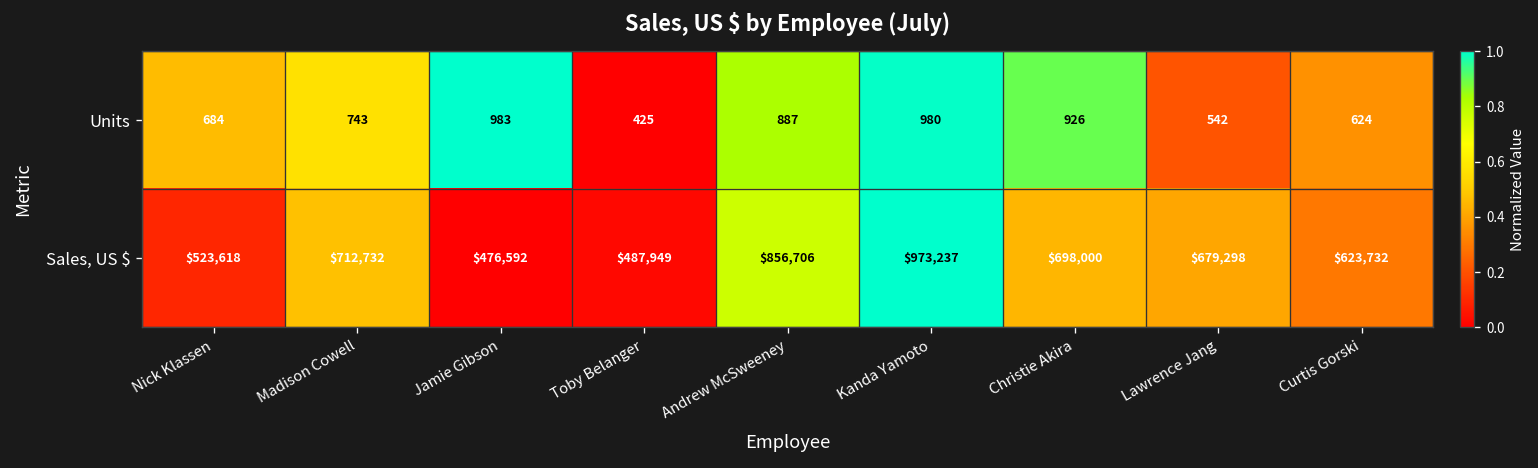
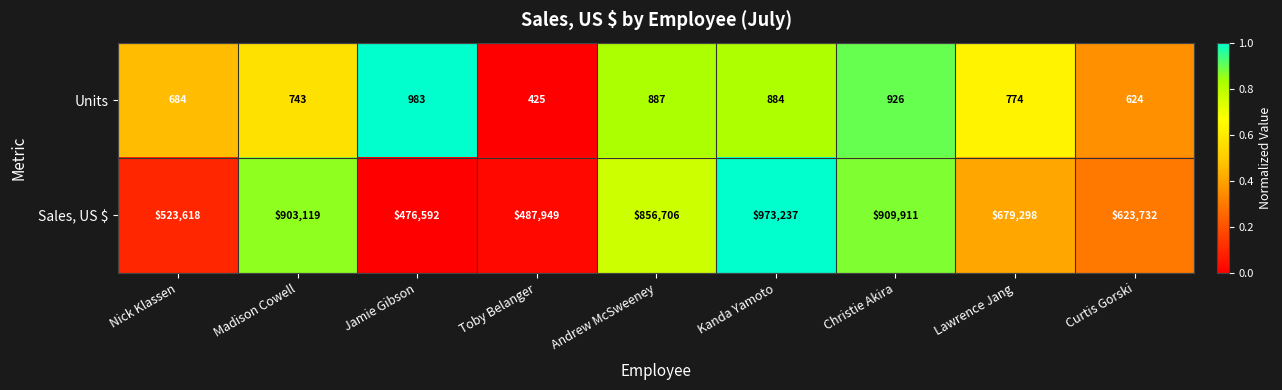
Units, Kanda Yamoto: 980 -> 884
Units, Lawrence Jang: 542 -> 774
Sales, US $, Madison Cowell: $712,732 -> $903,119
Sales, US $, Christie Akira: $698,000 -> $909,911
